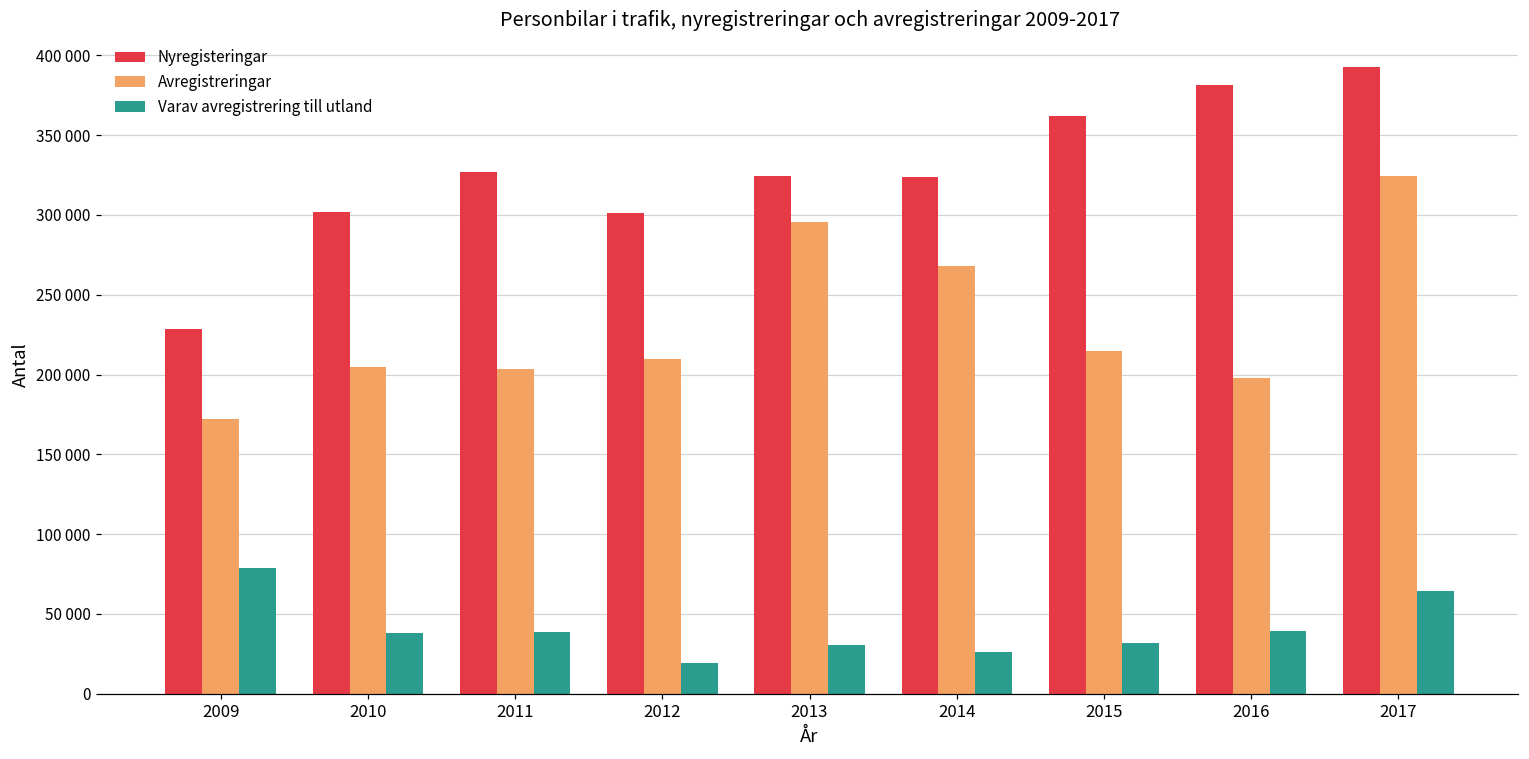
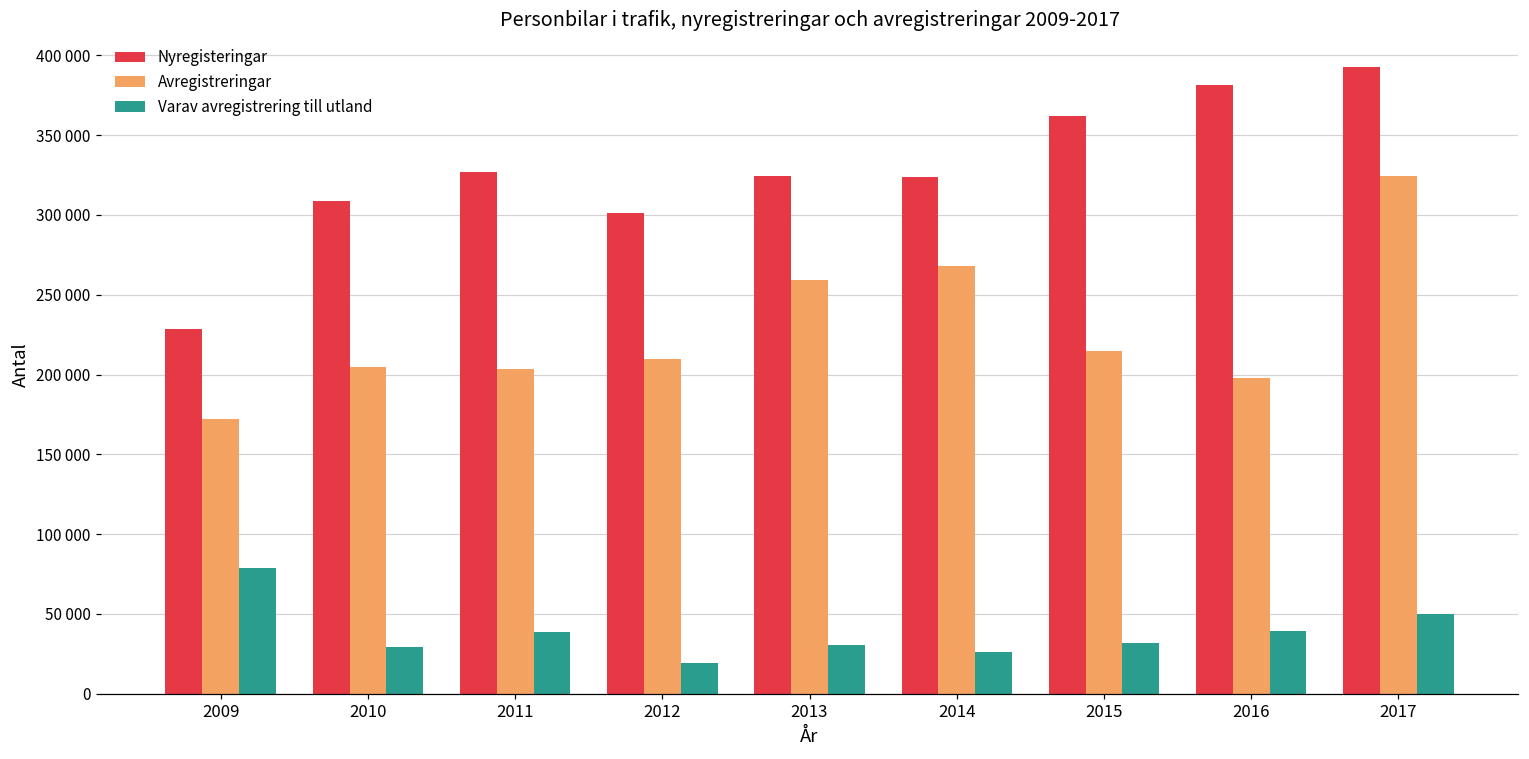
Nyregisteringar, 2010: 302000 -> 309000
Varav avregistrering till utland, 2010: 38000 -> 29000
Avregistreringar, 2013: 296000 -> 259000
Varav avregistrering till utland, 2017: 64000 -> 50000
